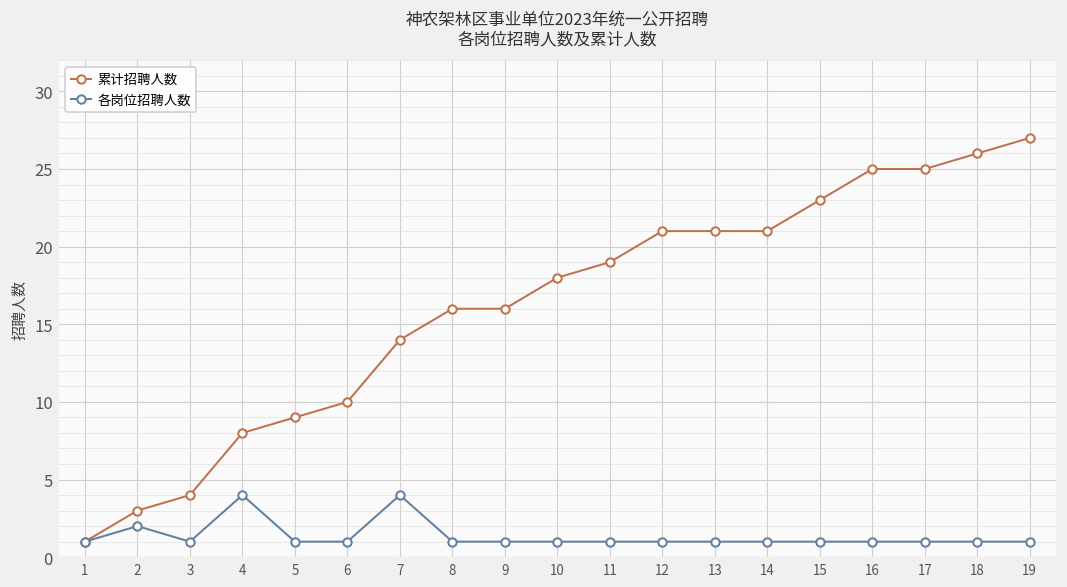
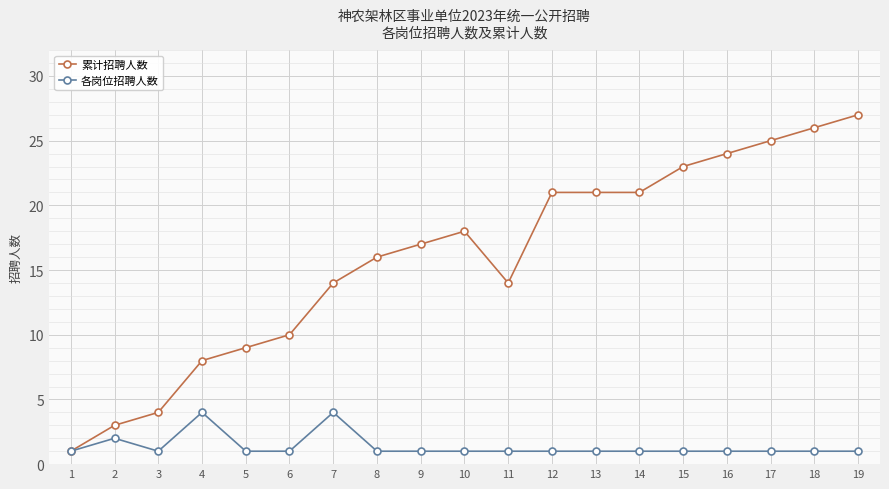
累计招聘人数, 9: 16 -> 17
累计招聘人数, 11: 19 -> 14
累计招聘人数, 16: 25 -> 24
